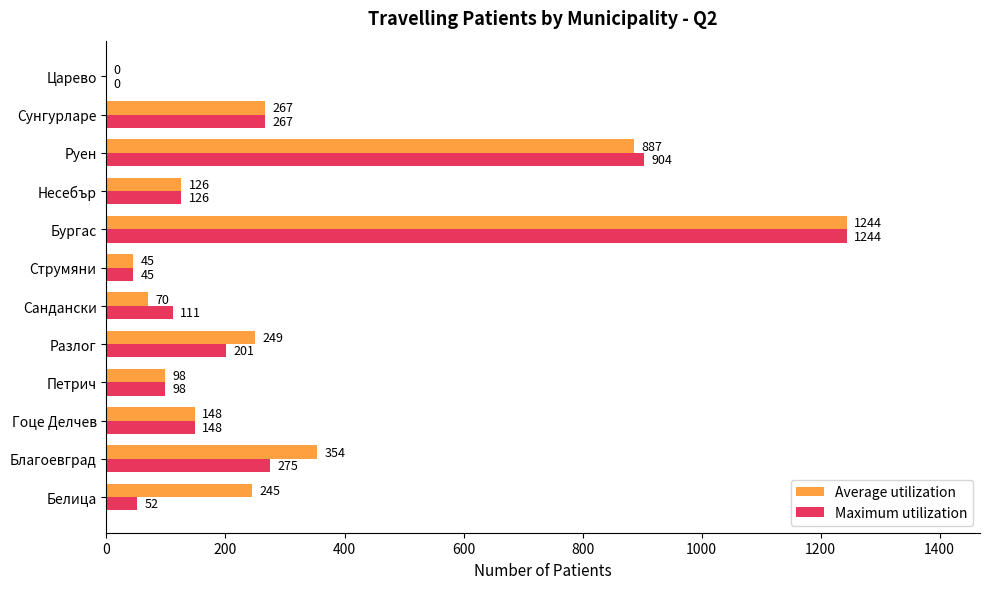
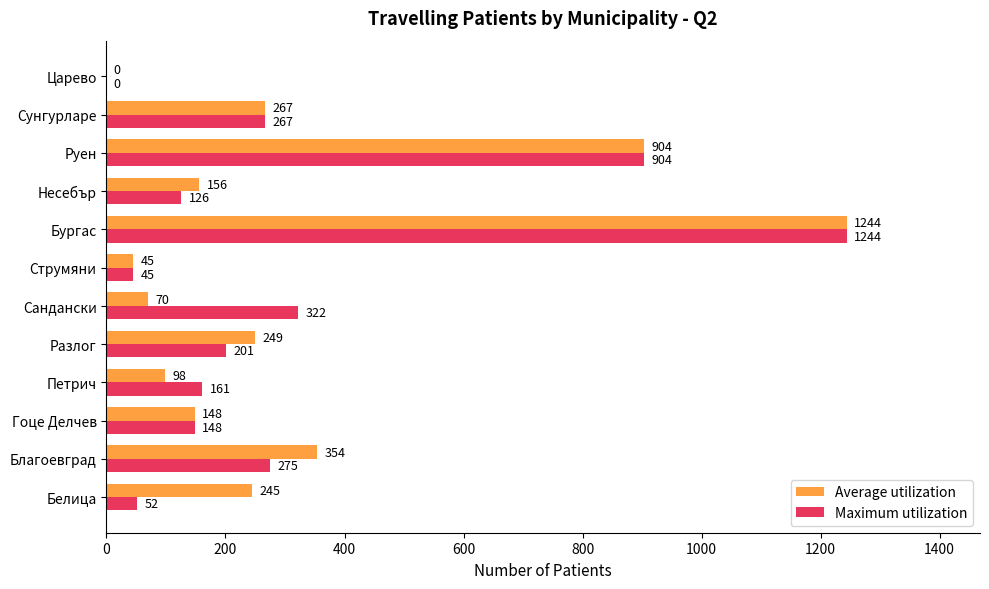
Average utilization, Pуен: 887 -> 904
Average utilization, Hесебър: 126 -> 156
Maximum utilization, Cандански: 111 -> 322
Maximum utilization, Петрич: 98 -> 161
